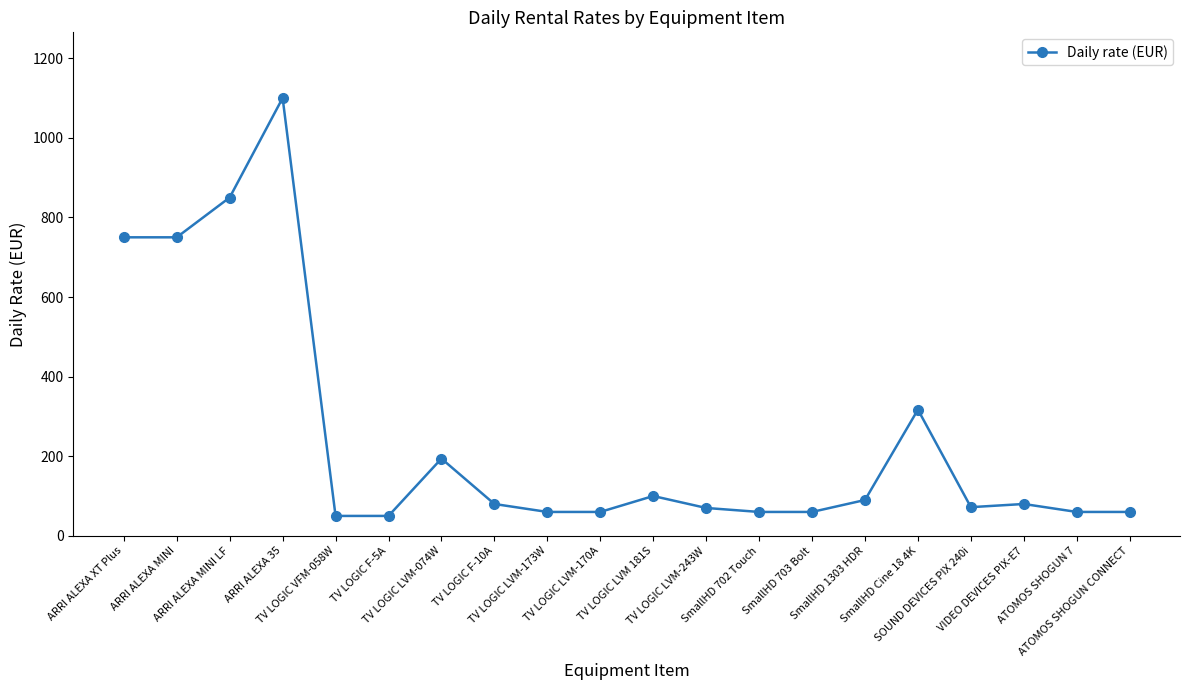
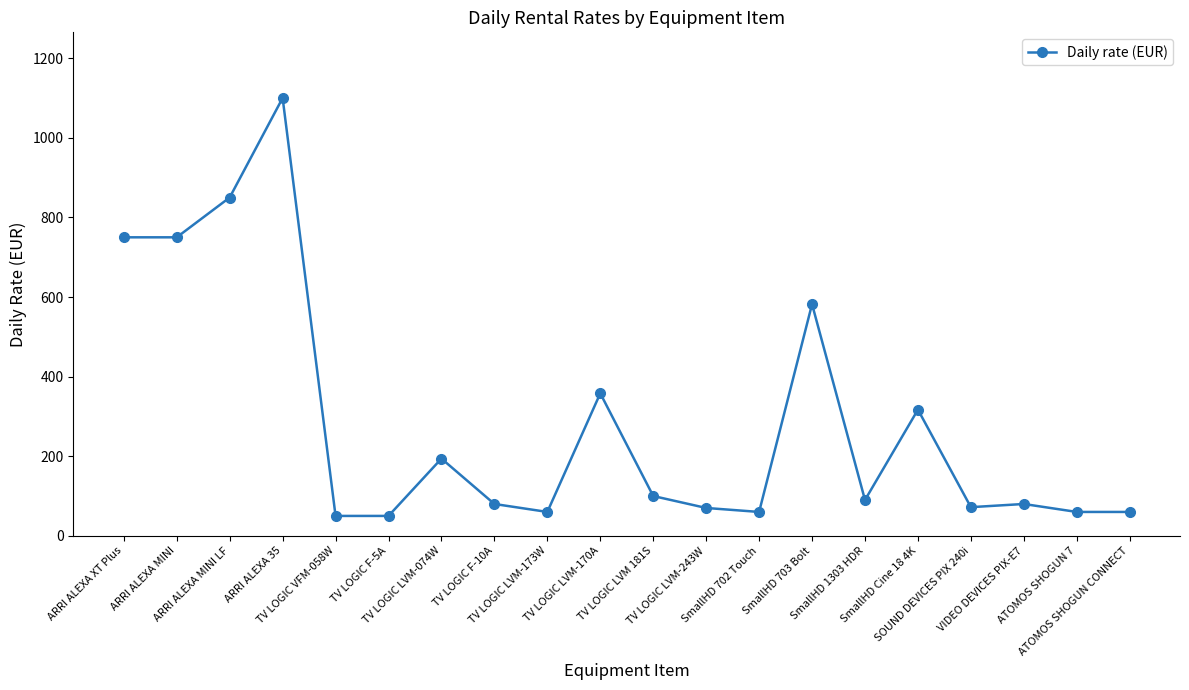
TV LOGIC LVM-170A: 60 -> 360
SmallHD 703 Bolt: 60 -> 580
